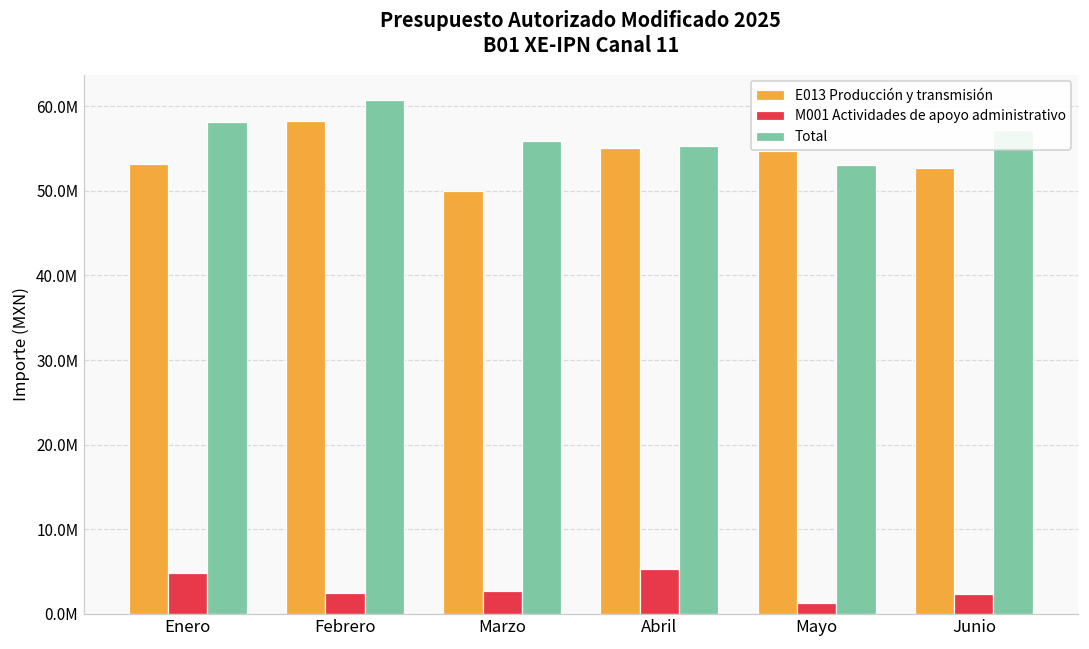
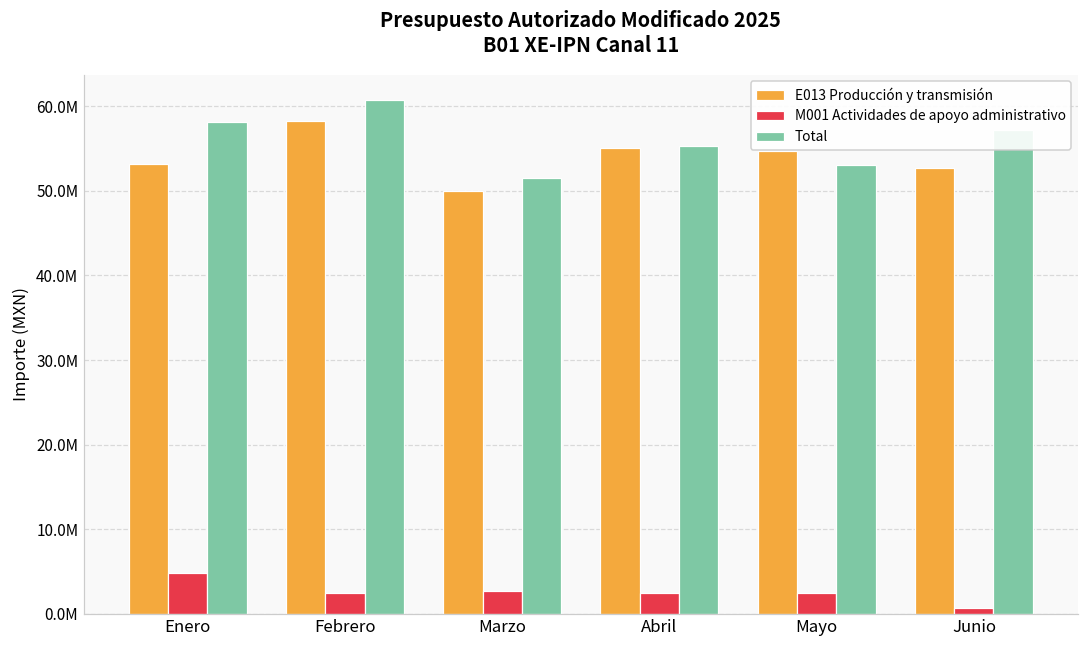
Total, Marzo: 56000000 -> 52000000
M001 Actividades de apoyo administrativo, Abril: 5000000 -> 3000000
M001 Actividades de apoyo administrativo, Mayo: 1000000 -> 2000000
M001 Actividades de apoyo administrativo, Junio: 2000000 -> 1000000
